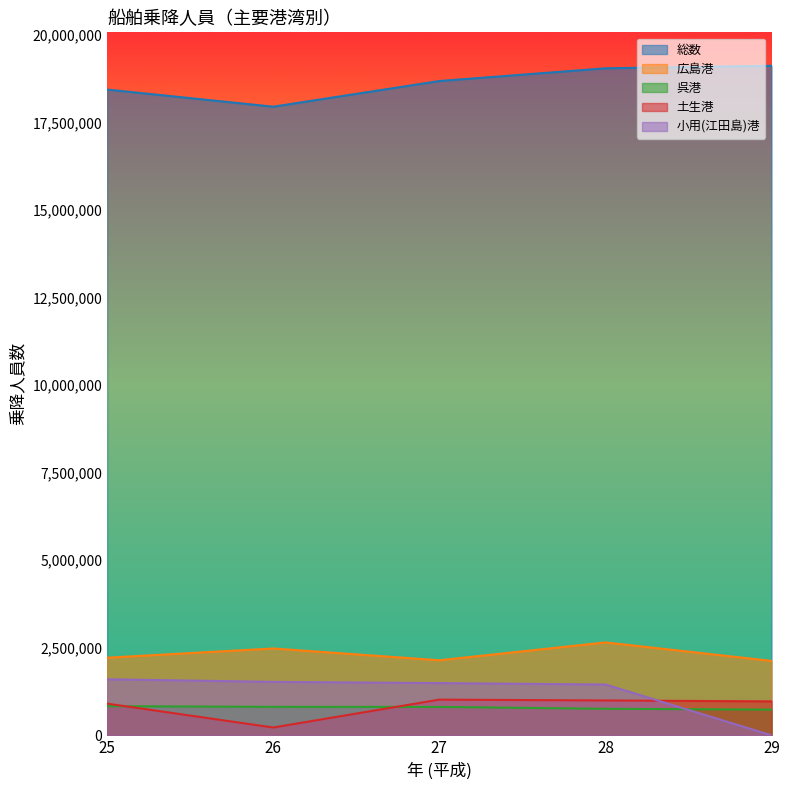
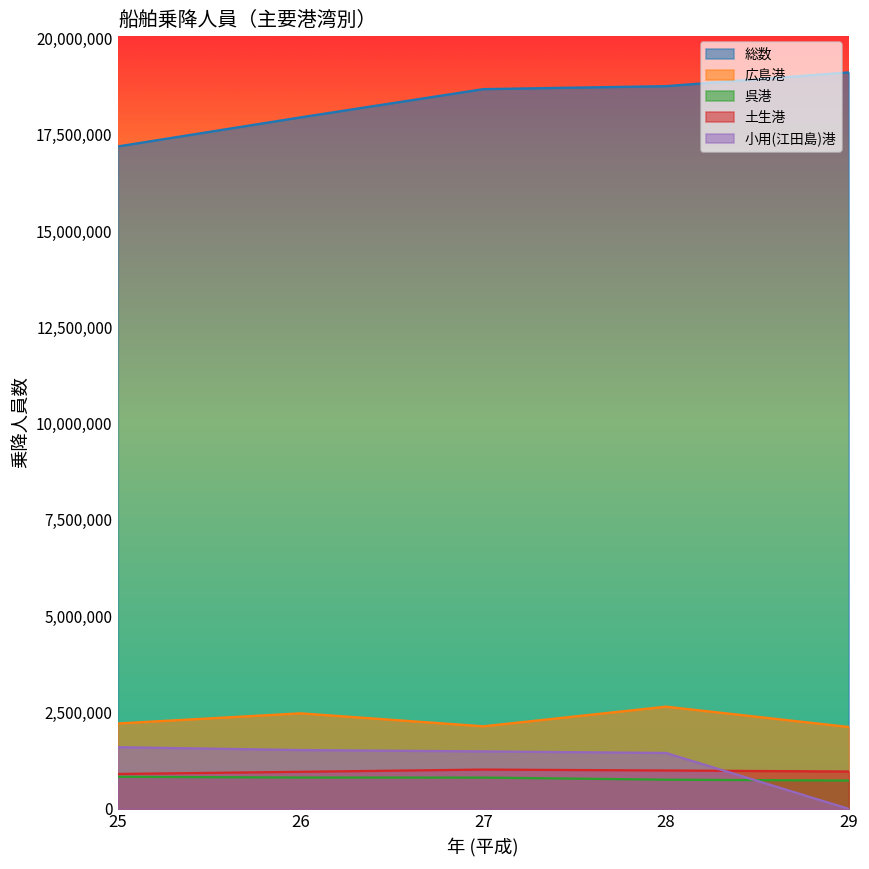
総数, 25: 18,400,000 -> 17,200,000
土生港, 26: 200,000 -> 1,000,000
総数, 28: 19,000,000 -> 18,800,000
